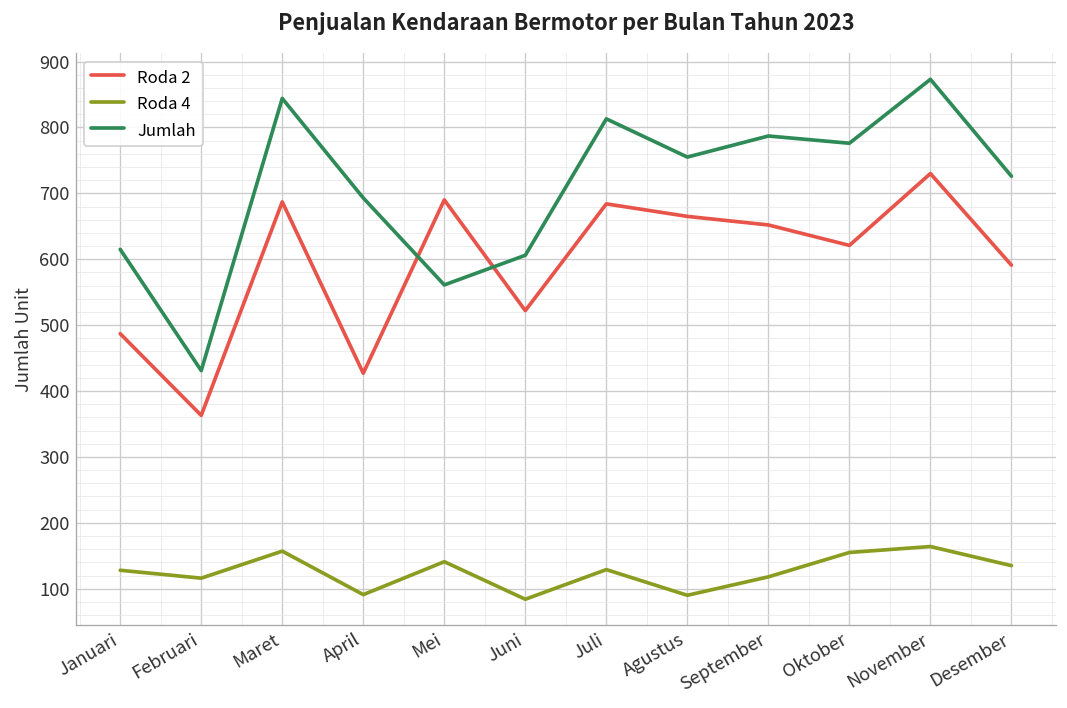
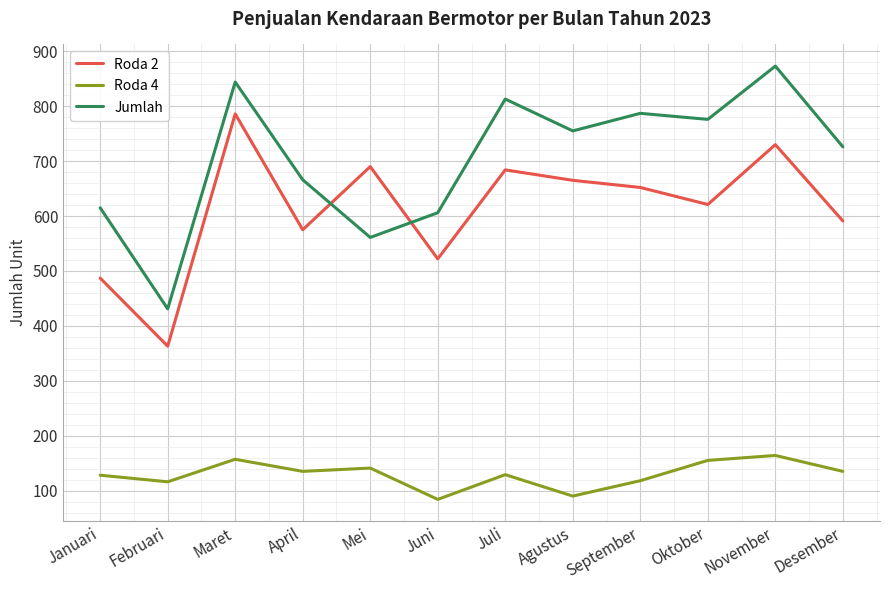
Roda 2, Maret: 690 -> 790
Roda 2, April: 430 -> 580
Roda 4, April: 90 -> 140
Jumlah, April: 690 -> 670
